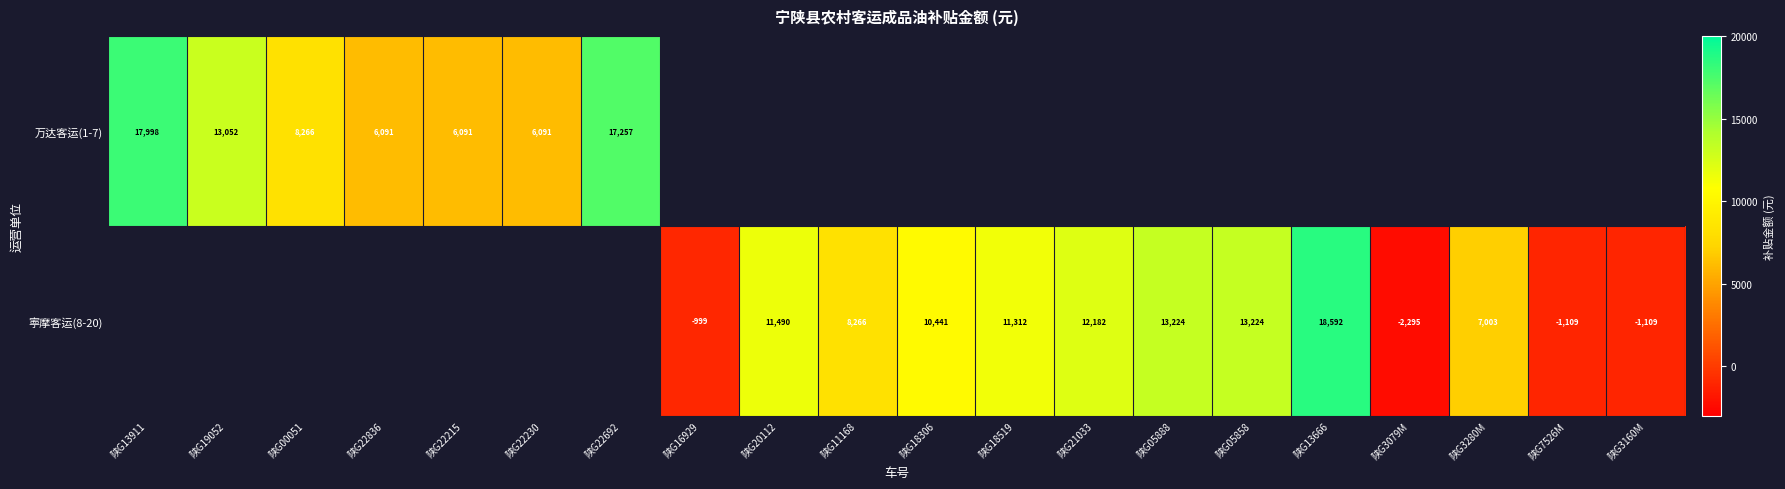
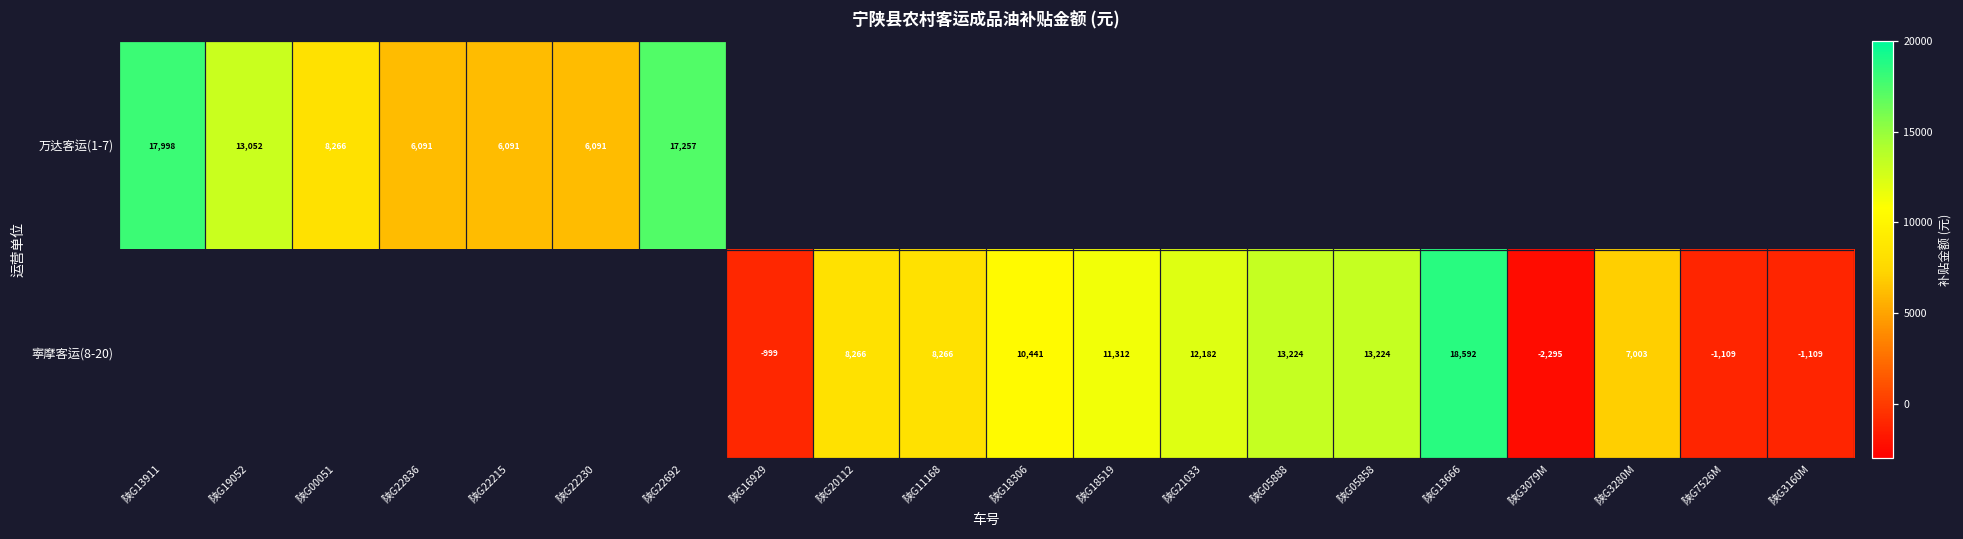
寕摩客运(8-20), 陕G20112: 11,490 -> 8,266
